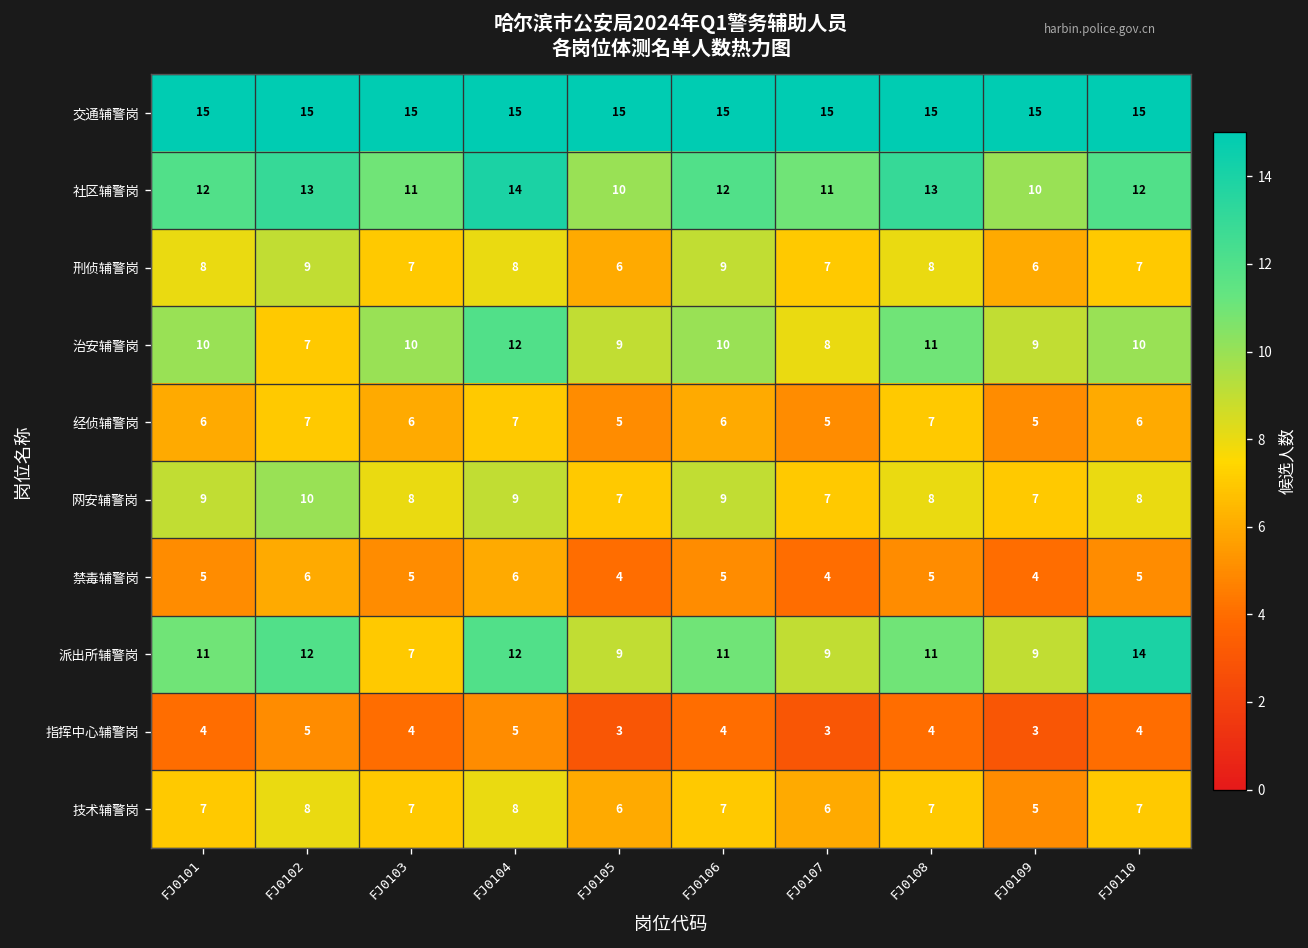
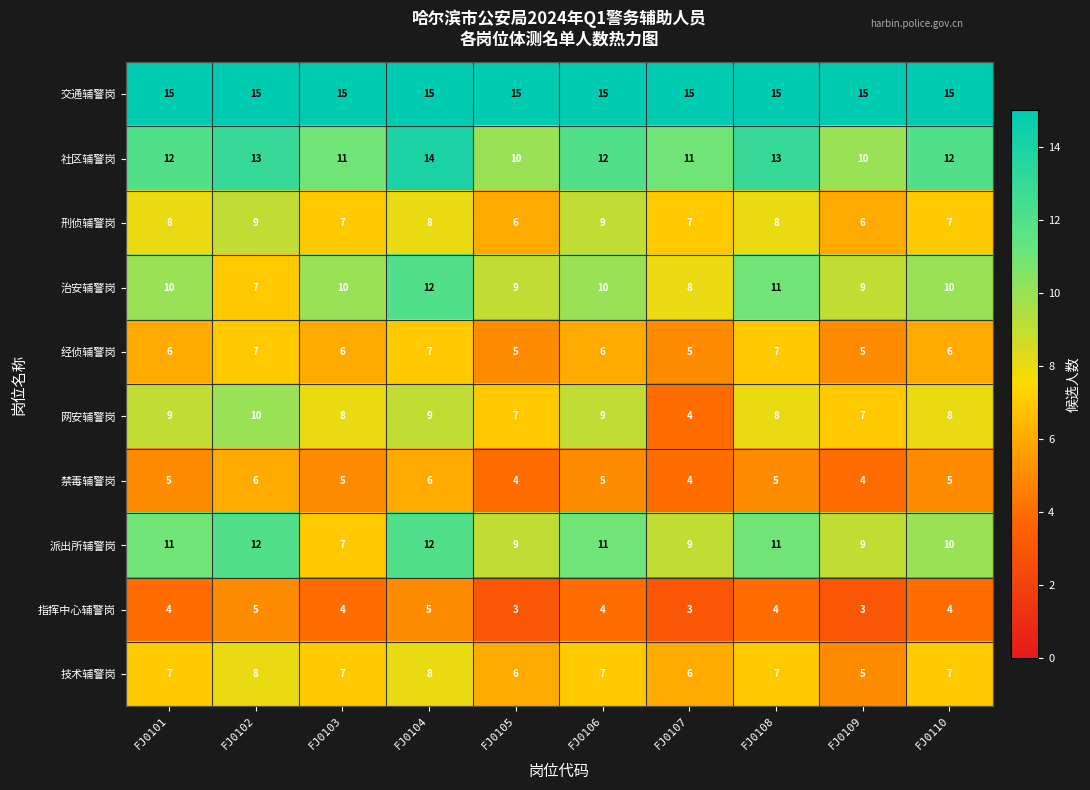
网安辅警岗, FJ0107: 7 -> 4
派出所辅警岗, FJ0110: 14 -> 10
